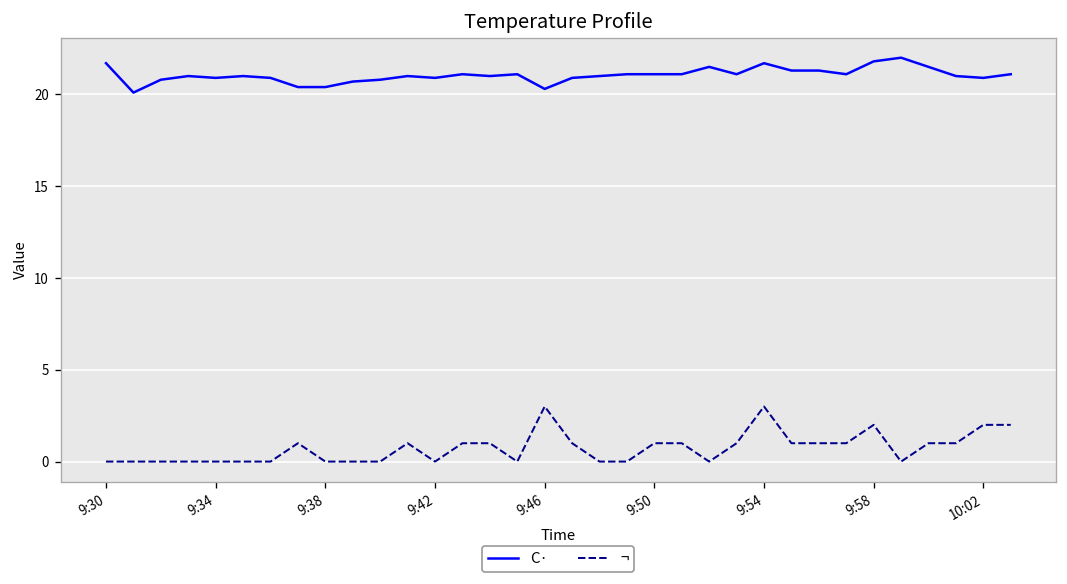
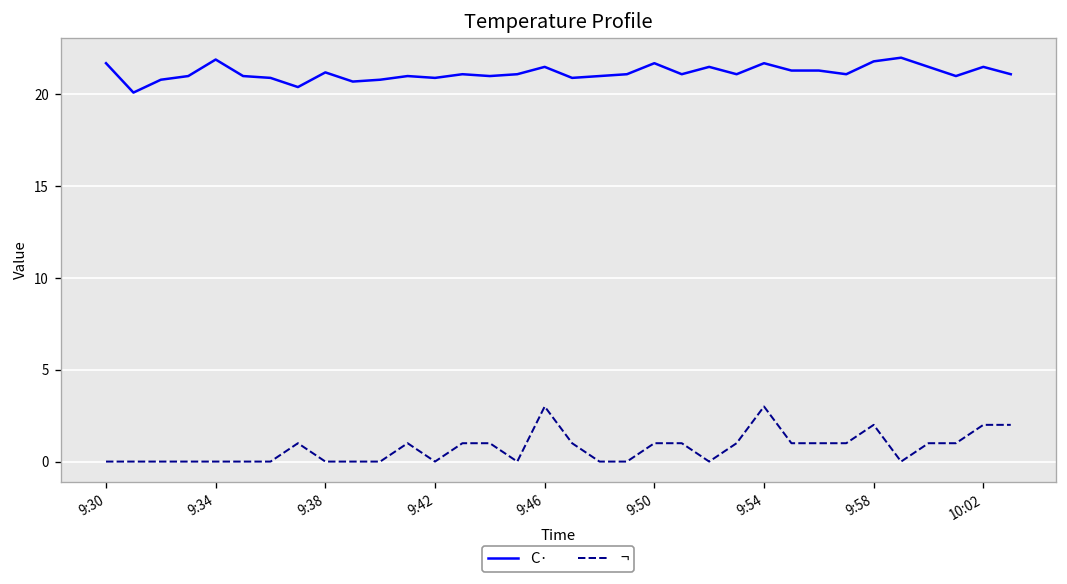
C·, 9:34: 20.9 -> 21.9
C·, 9:38: 20.4 -> 21.2
C·, 9:46: 20.3 -> 21.5
C·, 9:50: 21.1 -> 21.7
C·, 10:02: 20.9 -> 21.5
